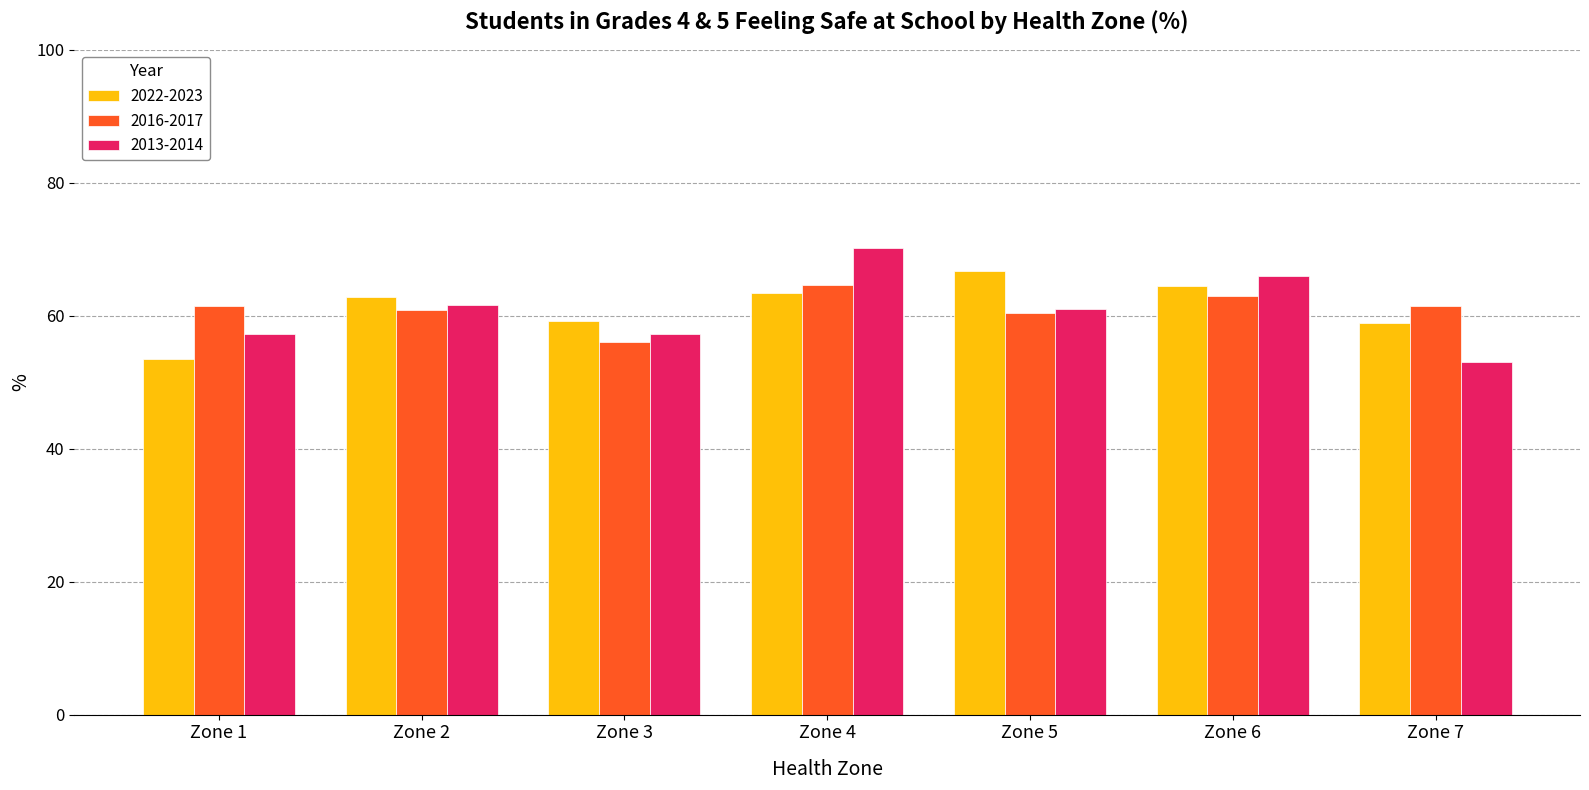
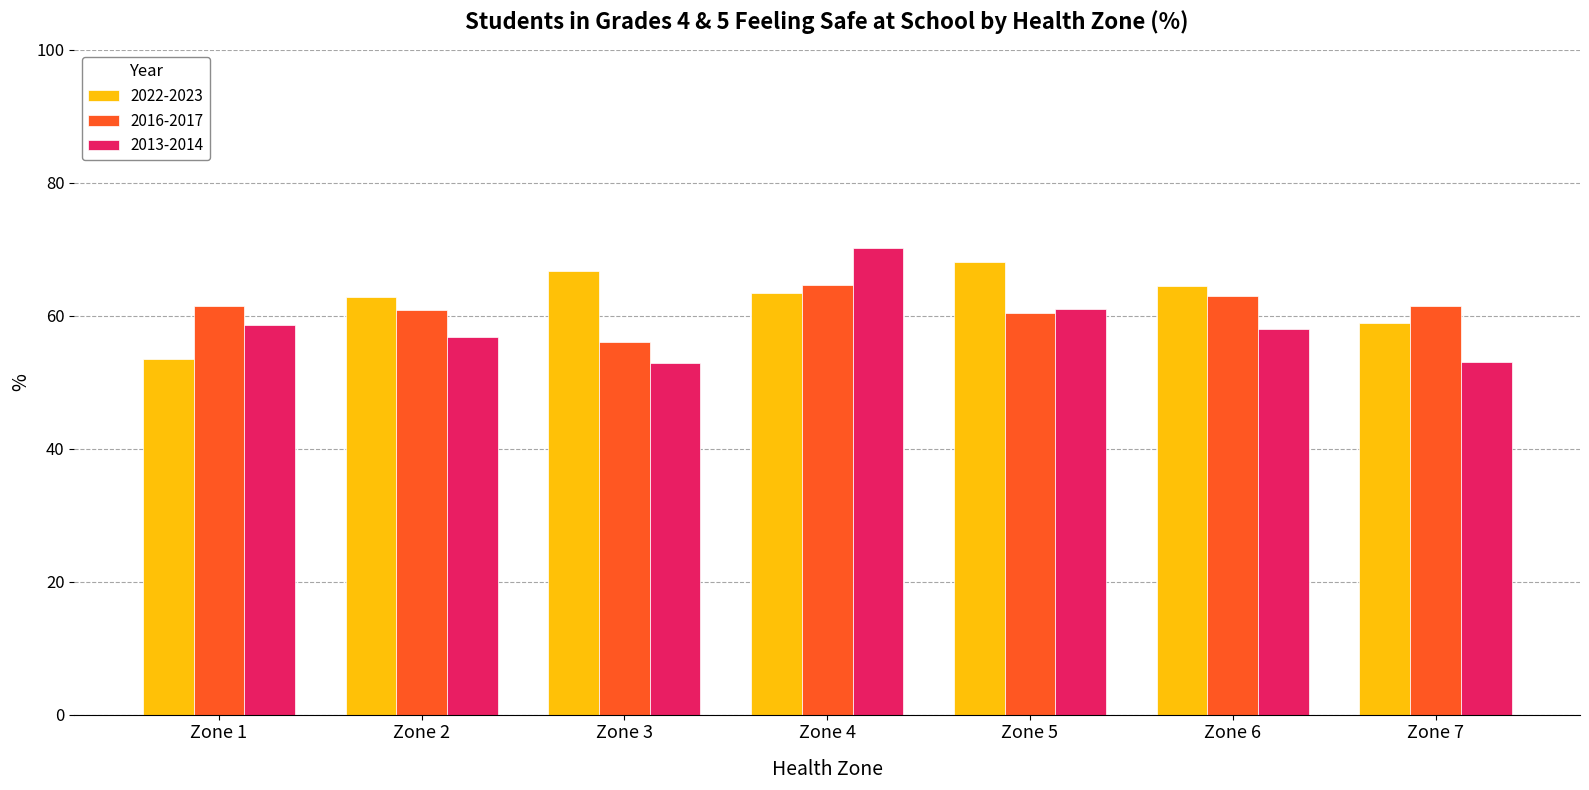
2013-2014, Zone 1: 57 -> 59
2013-2014, Zone 2: 62 -> 57
2022-2023, Zone 3: 59 -> 67
2013-2014, Zone 3: 57 -> 53
2022-2023, Zone 5: 67 -> 68
2013-2014, Zone 6: 66 -> 58
